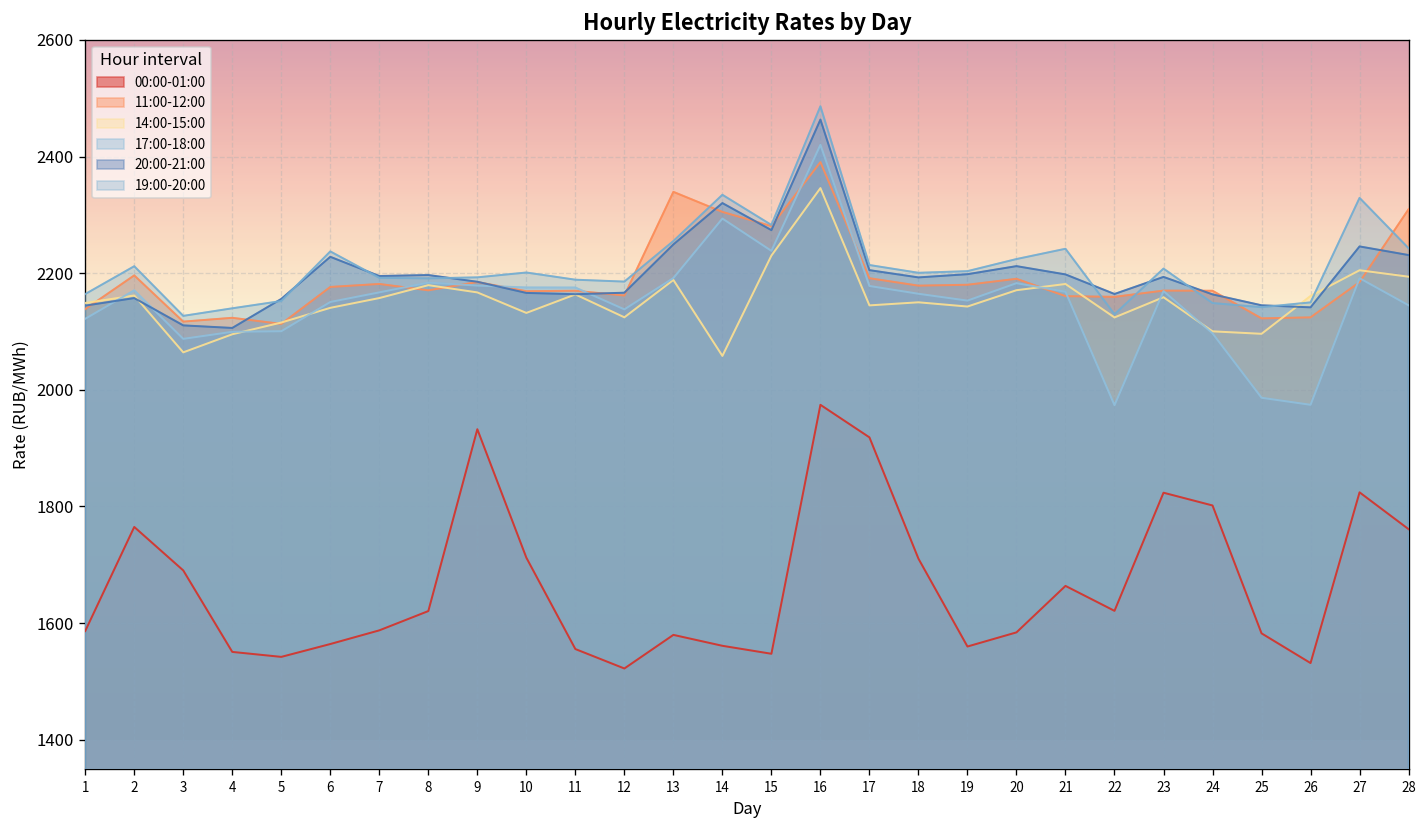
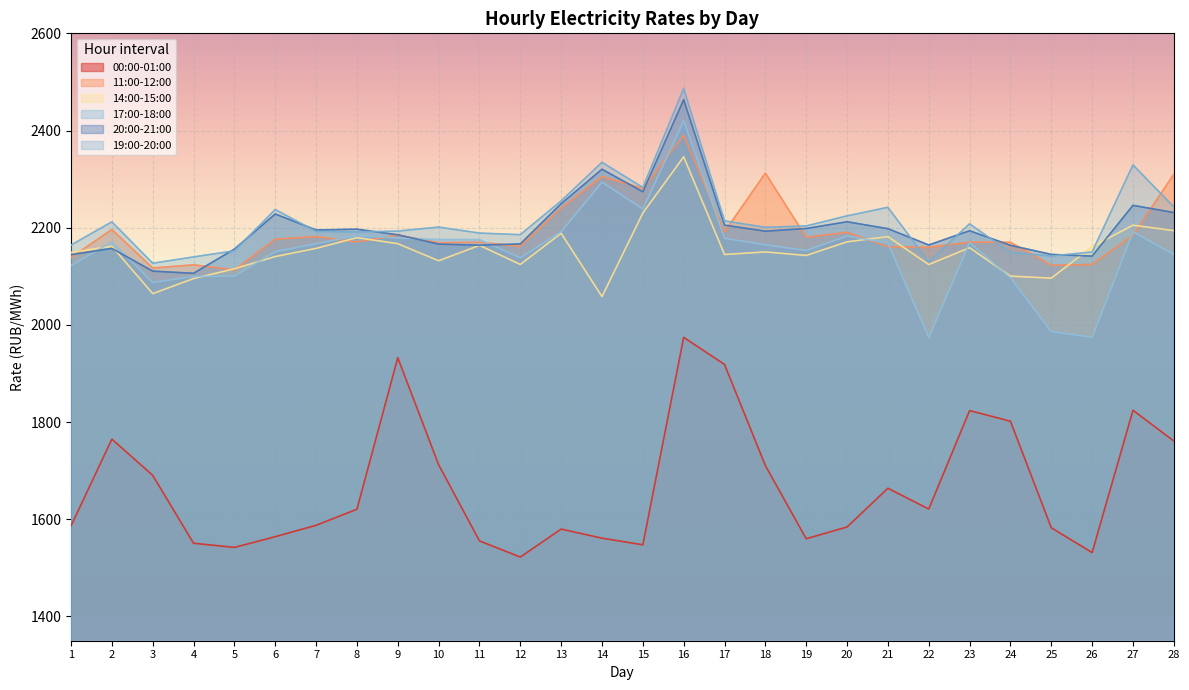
11:00-12:00, 13: 2340 -> 2240
11:00-12:00, 18: 2180 -> 2310
